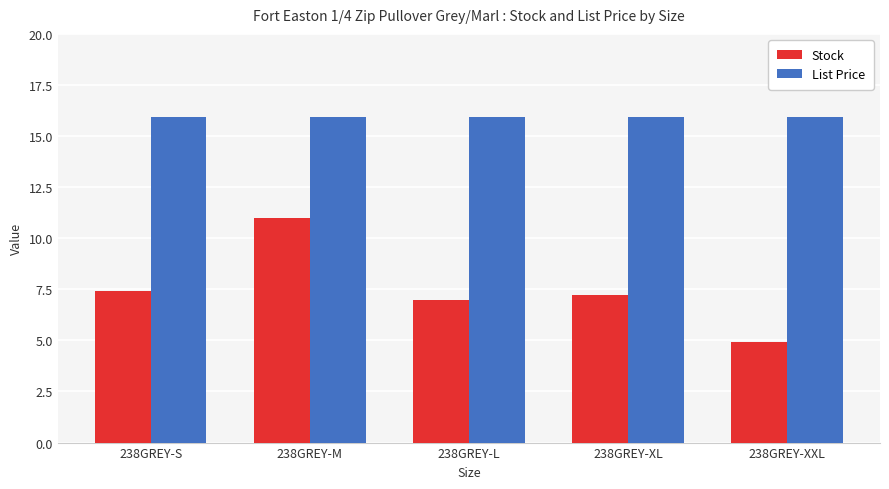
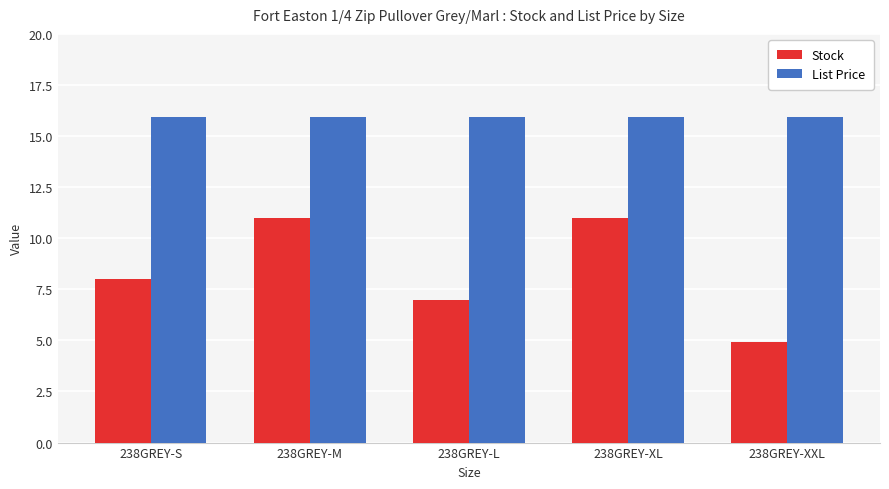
Stock, 238GREY-S: 7.4 -> 8.0
Stock, 238GREY-XL: 7.2 -> 11.0
